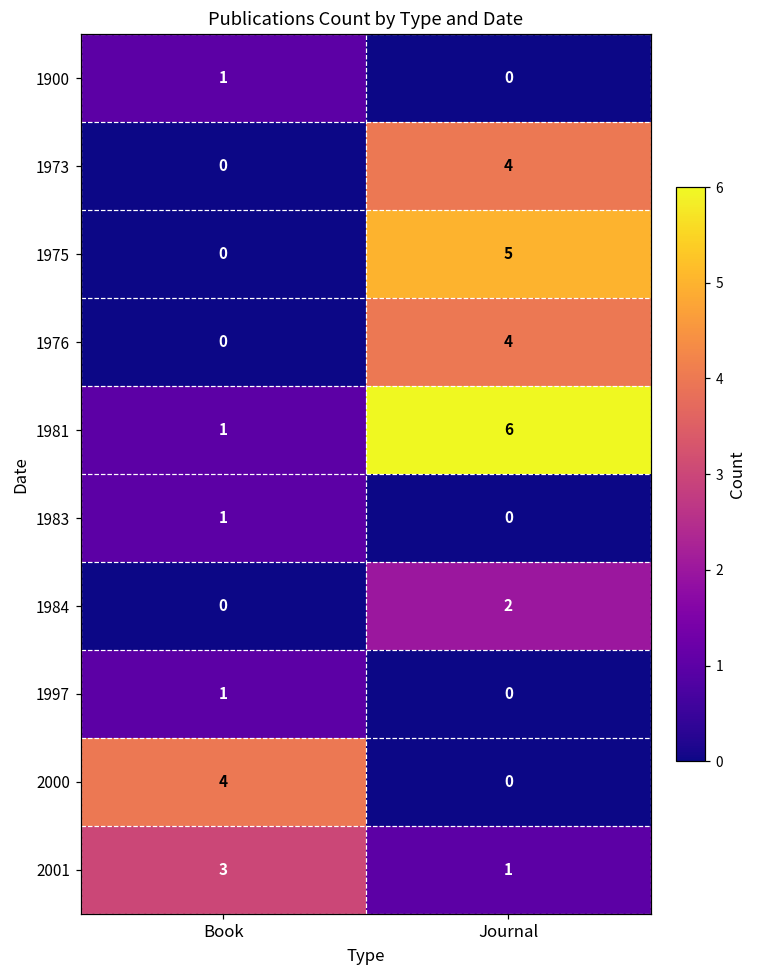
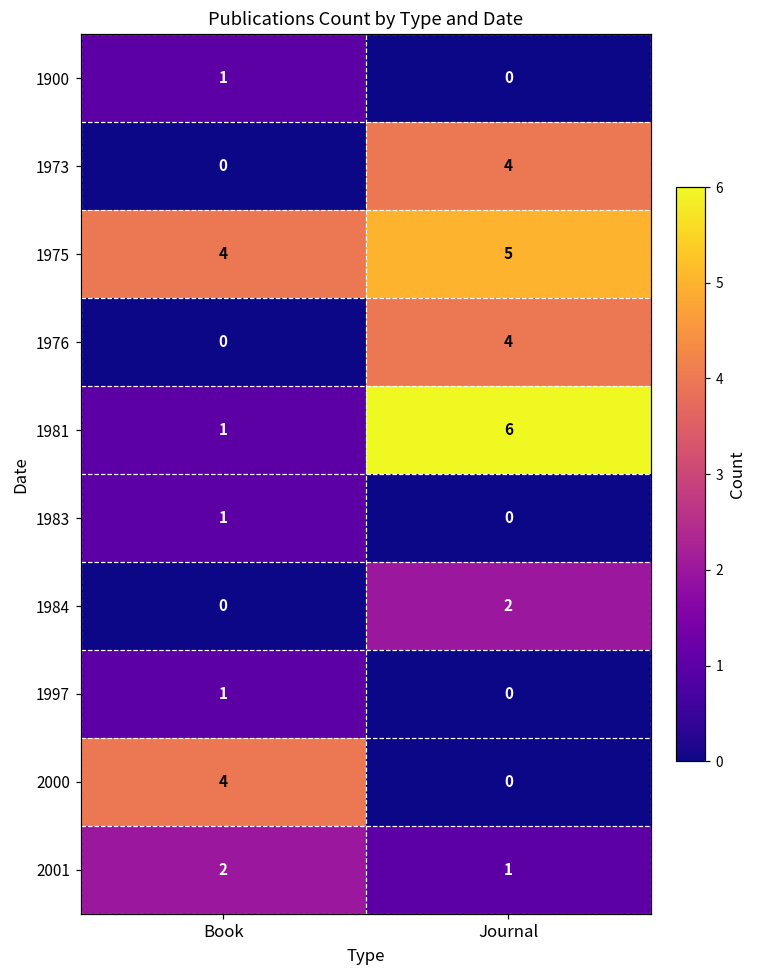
1975, Book: 0 -> 4
2001, Book: 3 -> 2
